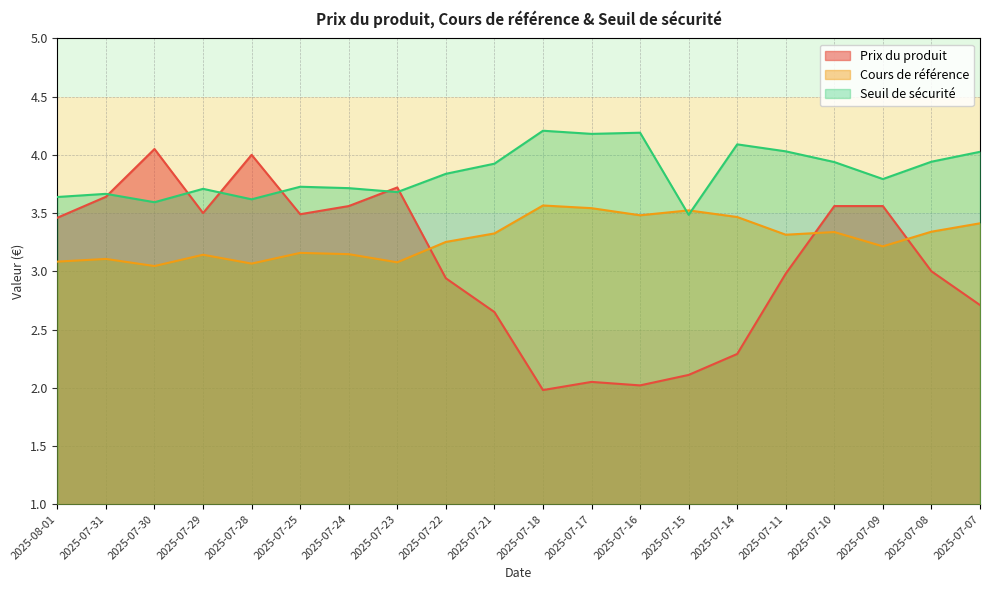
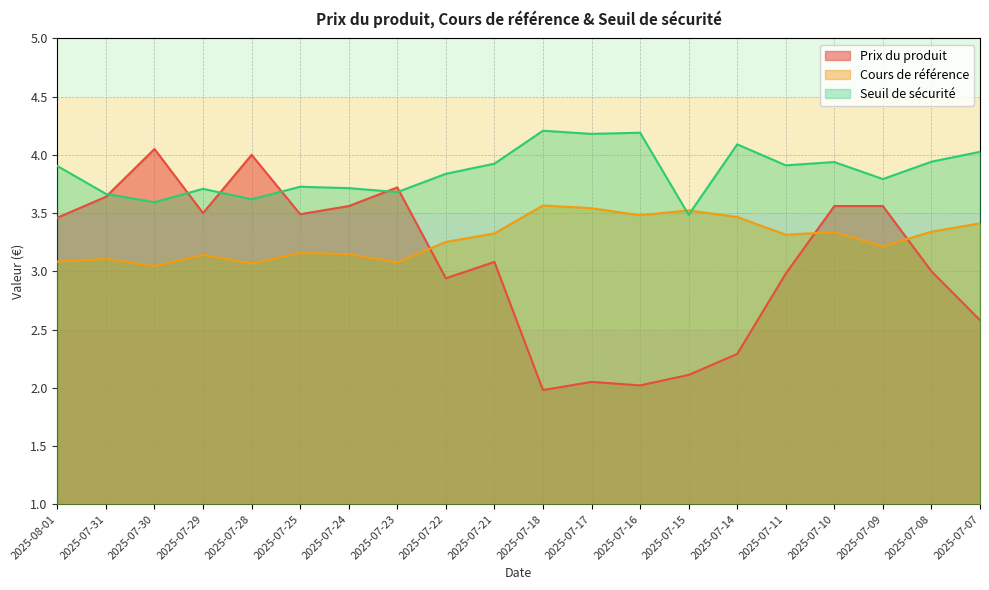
Seuil de sécurité, 2025-08-01: 3.64 -> 3.90
Prix du produit, 2025-07-21: 2.65 -> 3.08
Seuil de sécurité, 2025-07-11: 4.03 -> 3.91
Prix du produit, 2025-07-07: 2.71 -> 2.58
